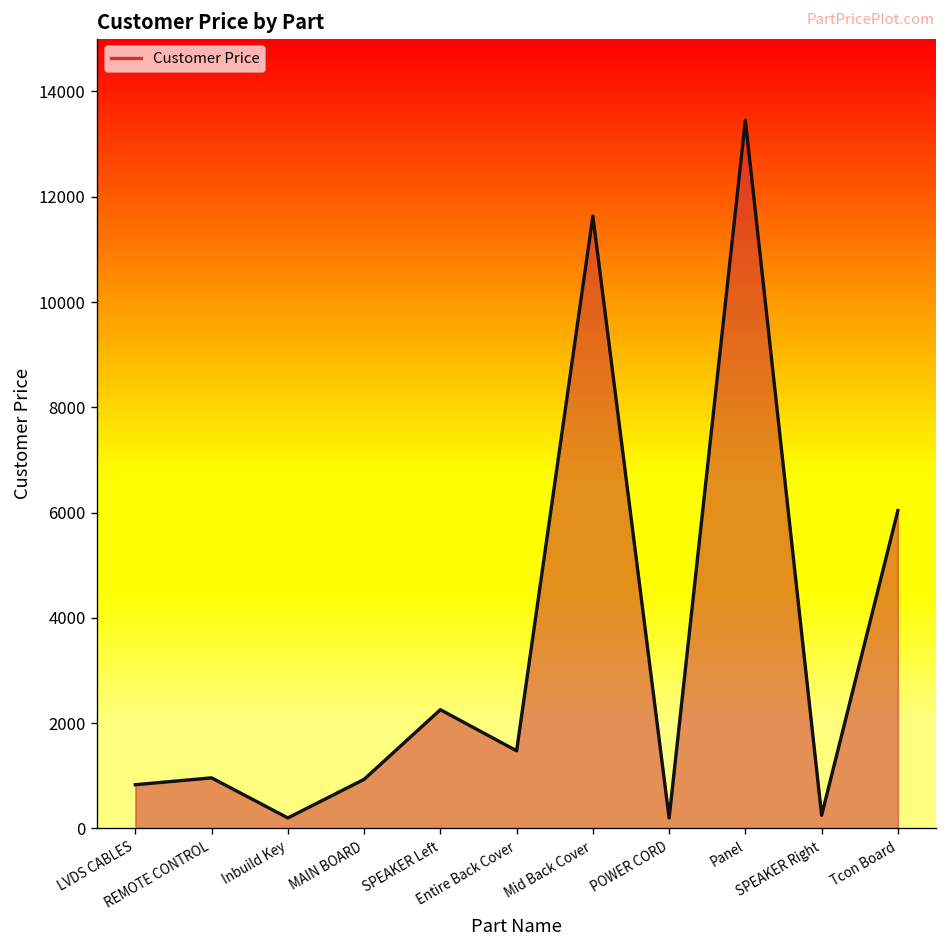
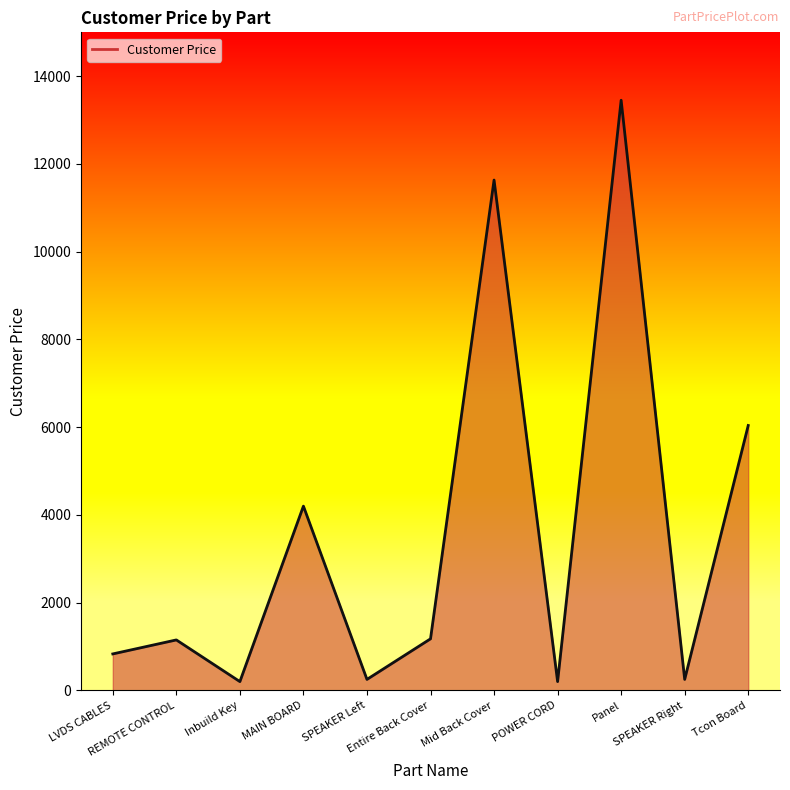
REMOTE CONTROL: 1000 -> 1200
MAIN BOARD: 900 -> 4200
SPEAKER Left: 2300 -> 300
Entire Back Cover: 1500 -> 1200
